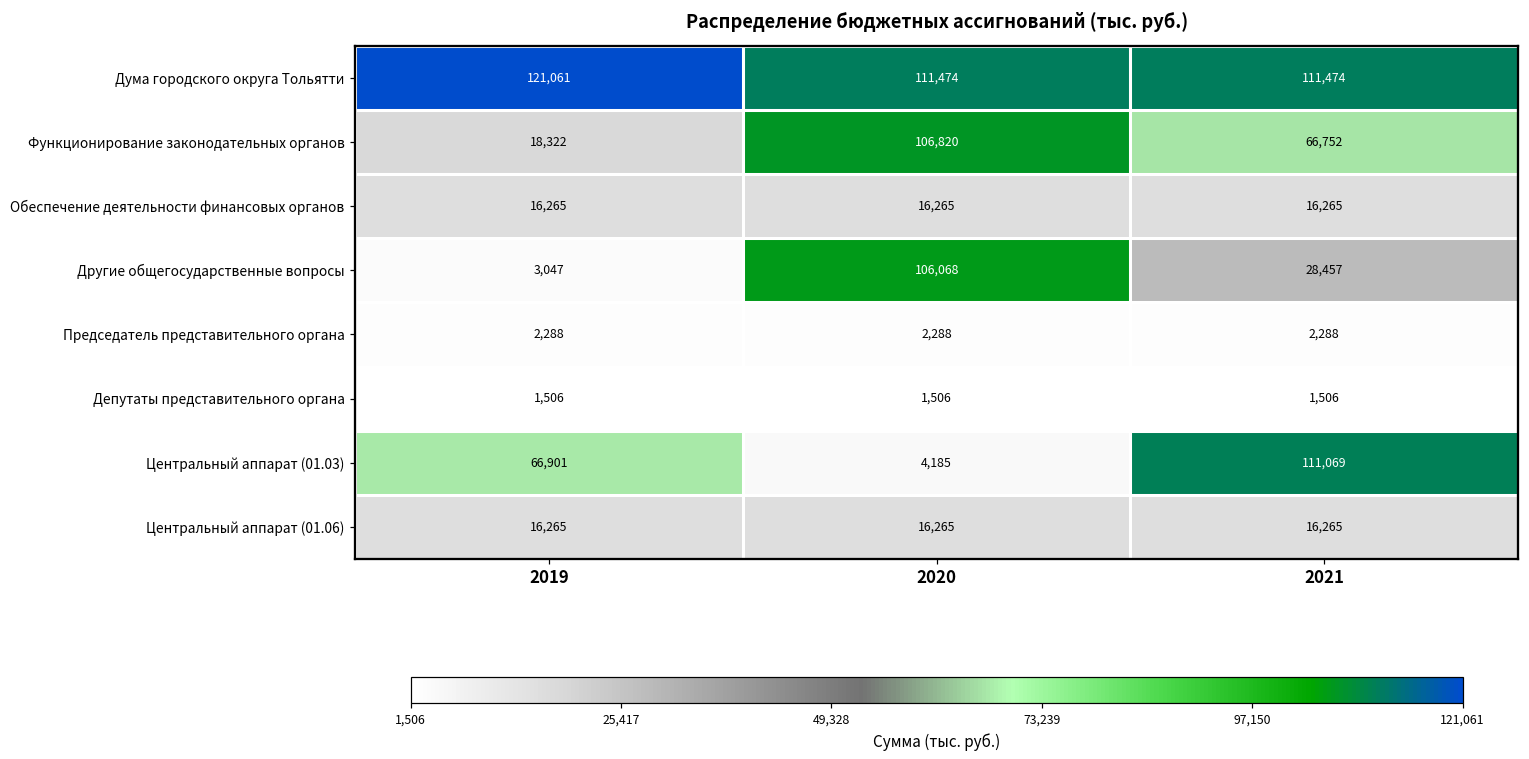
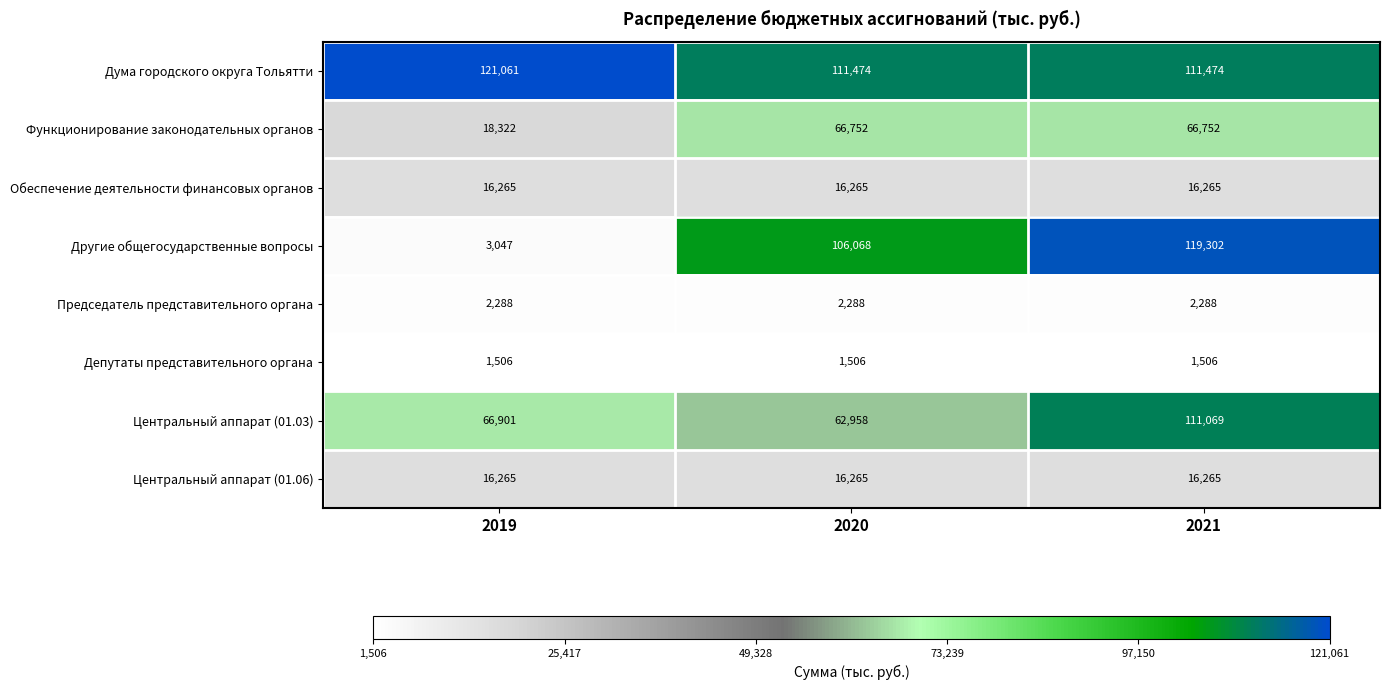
Функционирование законодательных органов, 2020: 106,820 -> 66,752
Другие общегосударственные вопросы, 2021: 28,457 -> 119,302
Центральный аппарат (01.03), 2020: 4,185 -> 62,958
